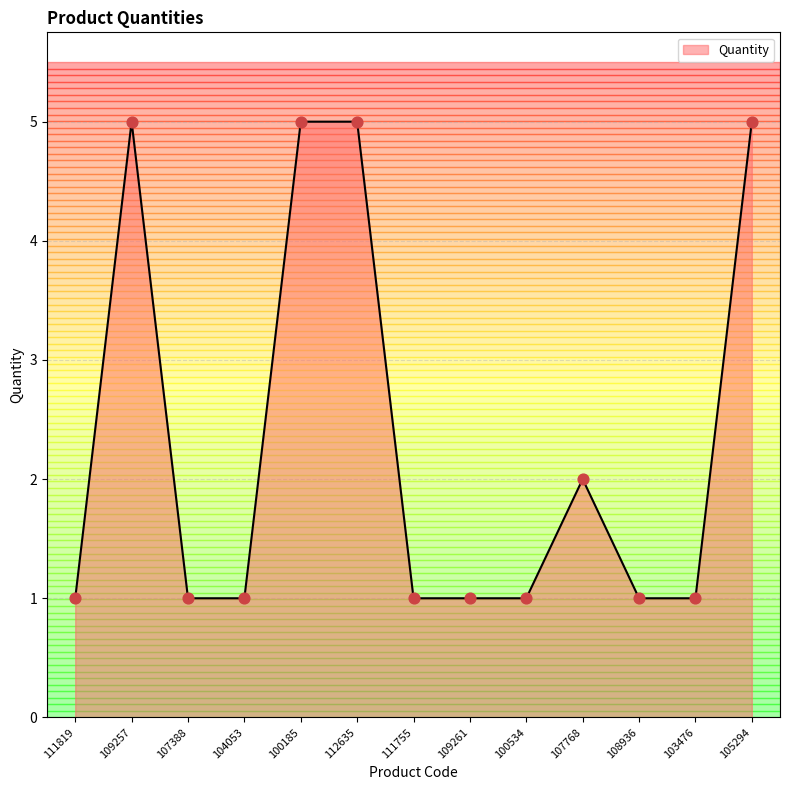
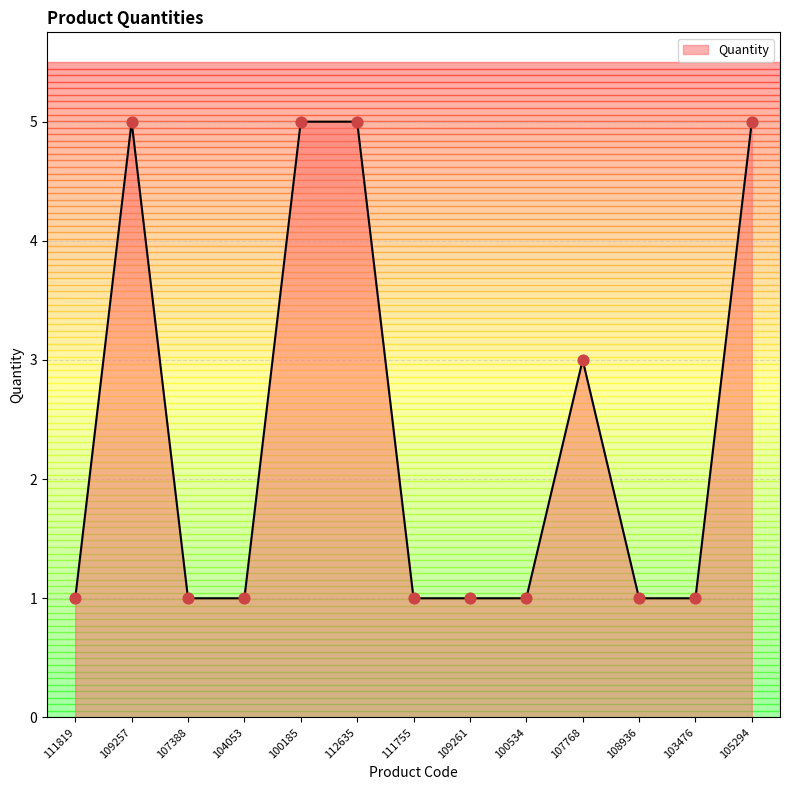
107768: 2 -> 3
